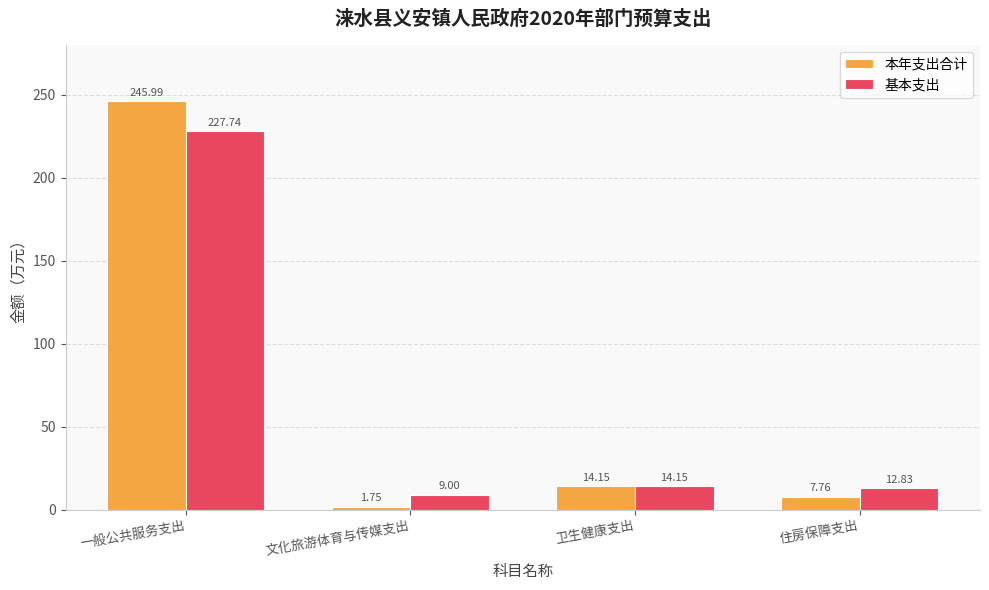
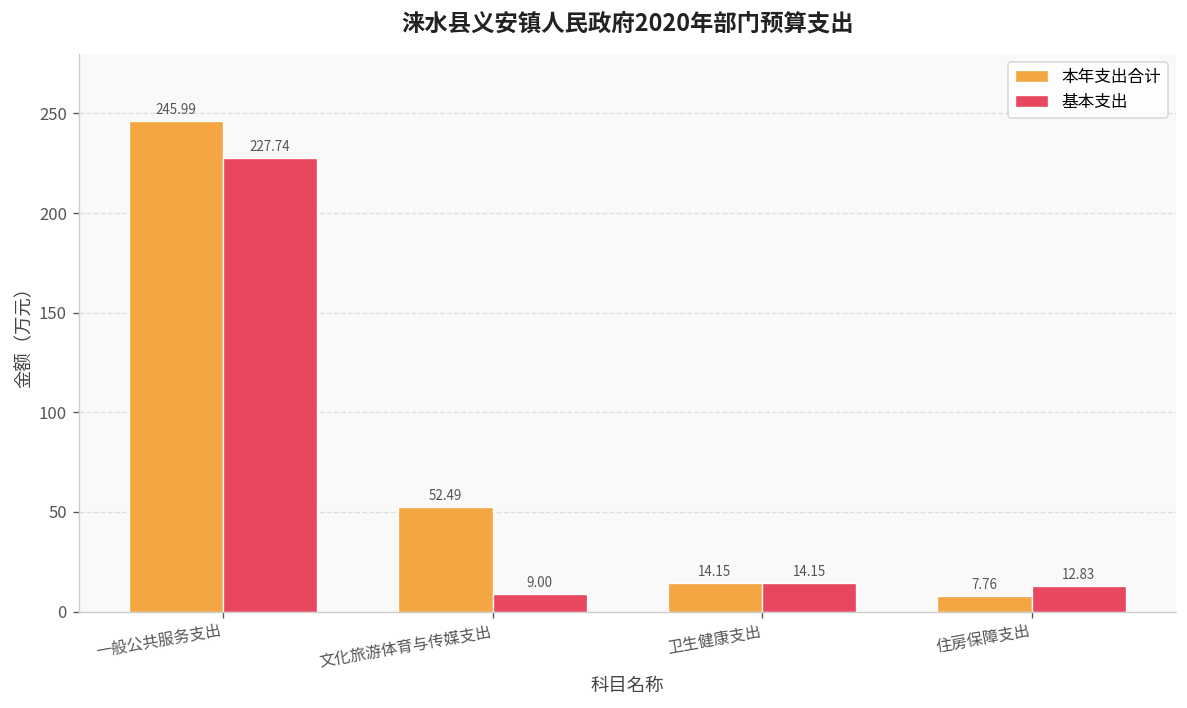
本年支出合计, 文化旅游体育与传媒支出: 1.75 -> 52.49
